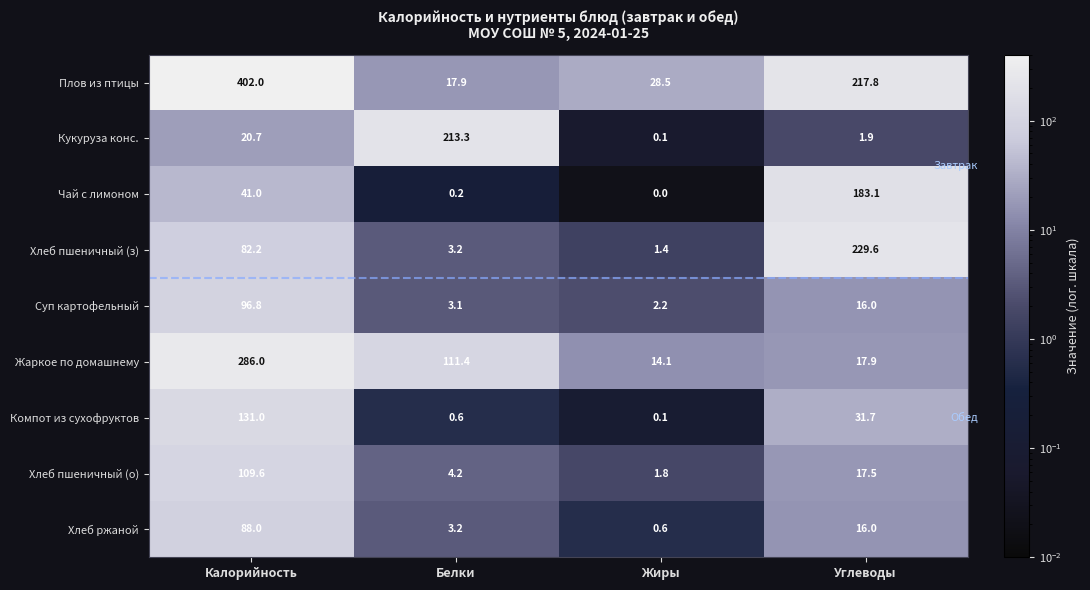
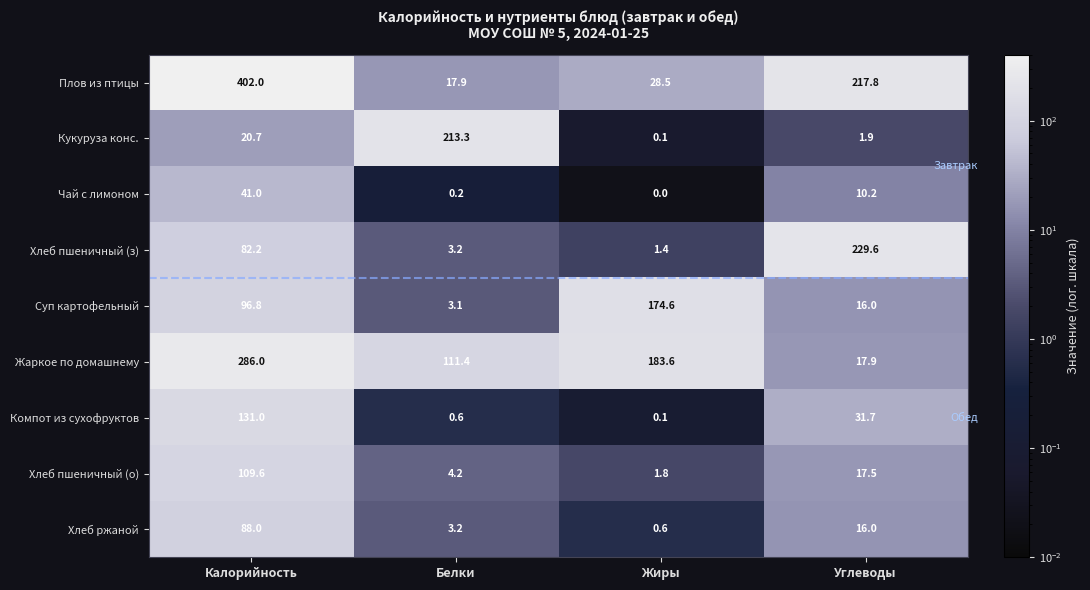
Чай с лимоном, Углеводы: 183.1 -> 10.2
Суп картофельный, Жиры: 2.2 -> 174.6
Жаркое по домашнему, Жиры: 14.1 -> 183.6
